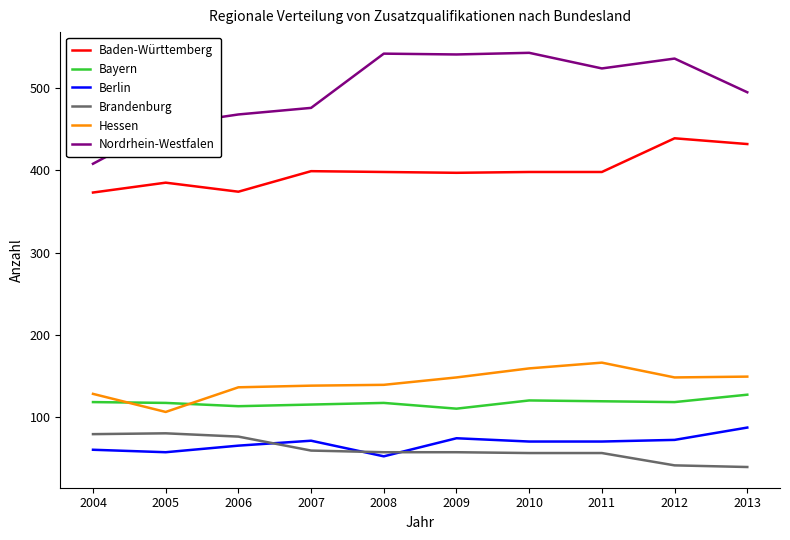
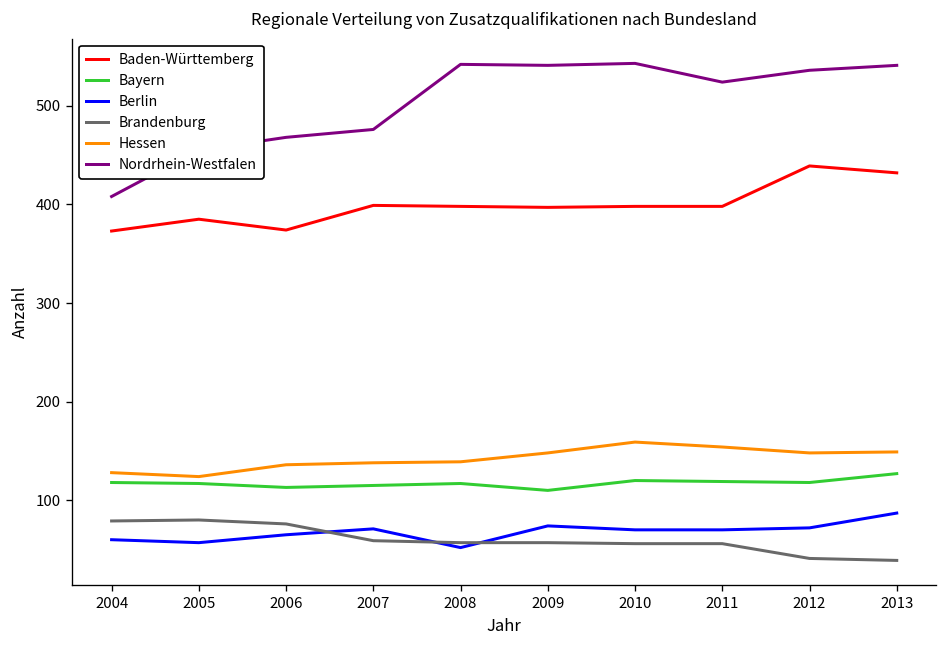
Hessen, 2005: 110 -> 120
Hessen, 2011: 170 -> 150
Nordrhein-Westfalen, 2013: 500 -> 540
